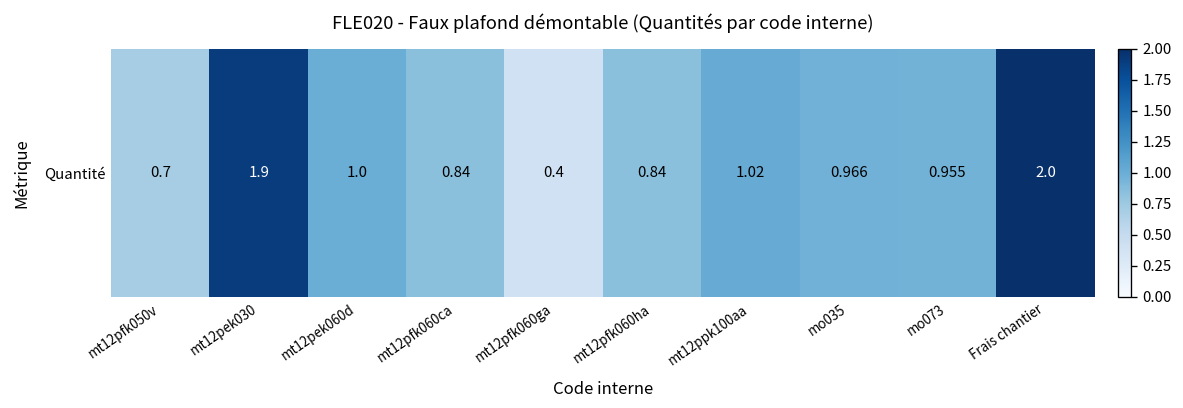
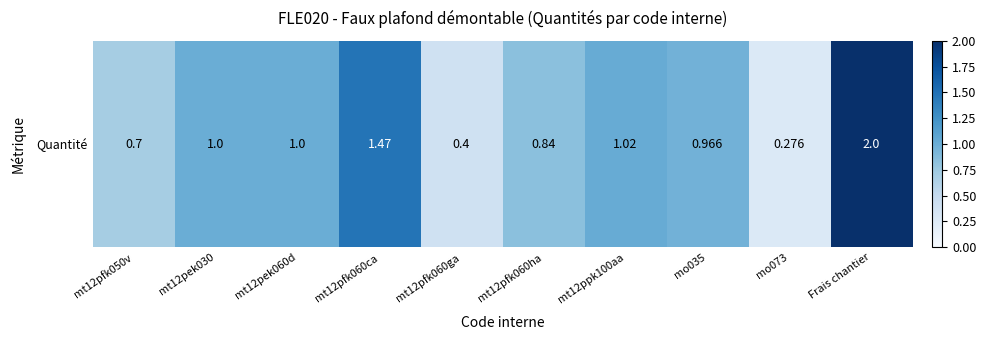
Quantité, mt12pek030: 1.9 -> 1.0
Quantité, mt12pfk060ca: 0.84 -> 1.47
Quantité, mo073: 0.955 -> 0.276
